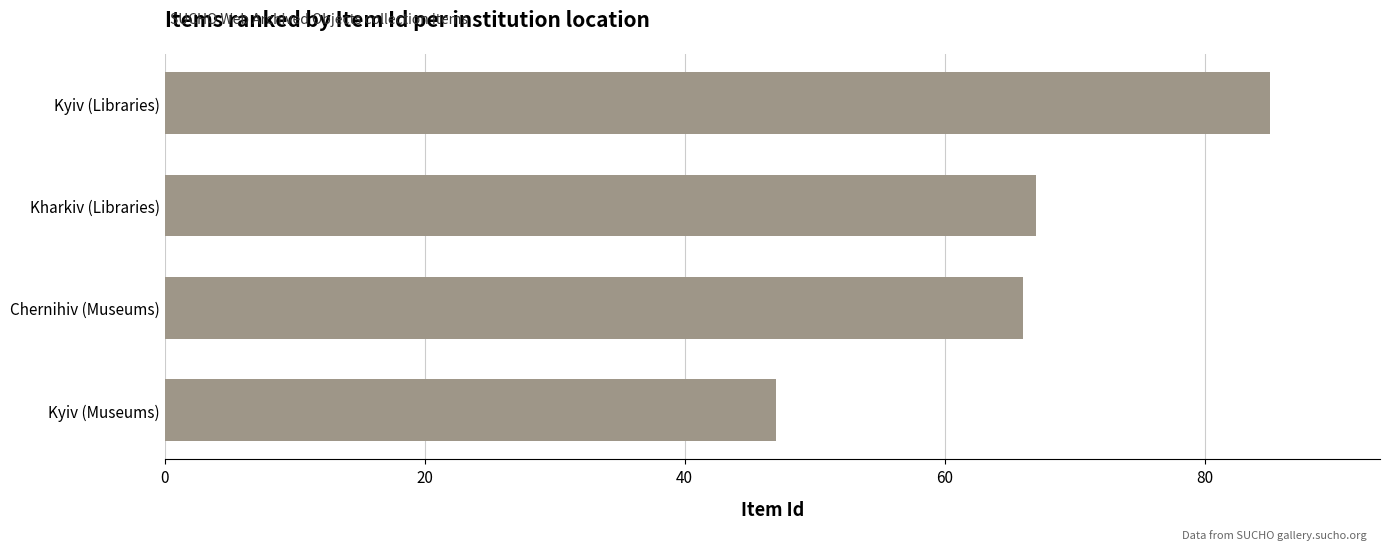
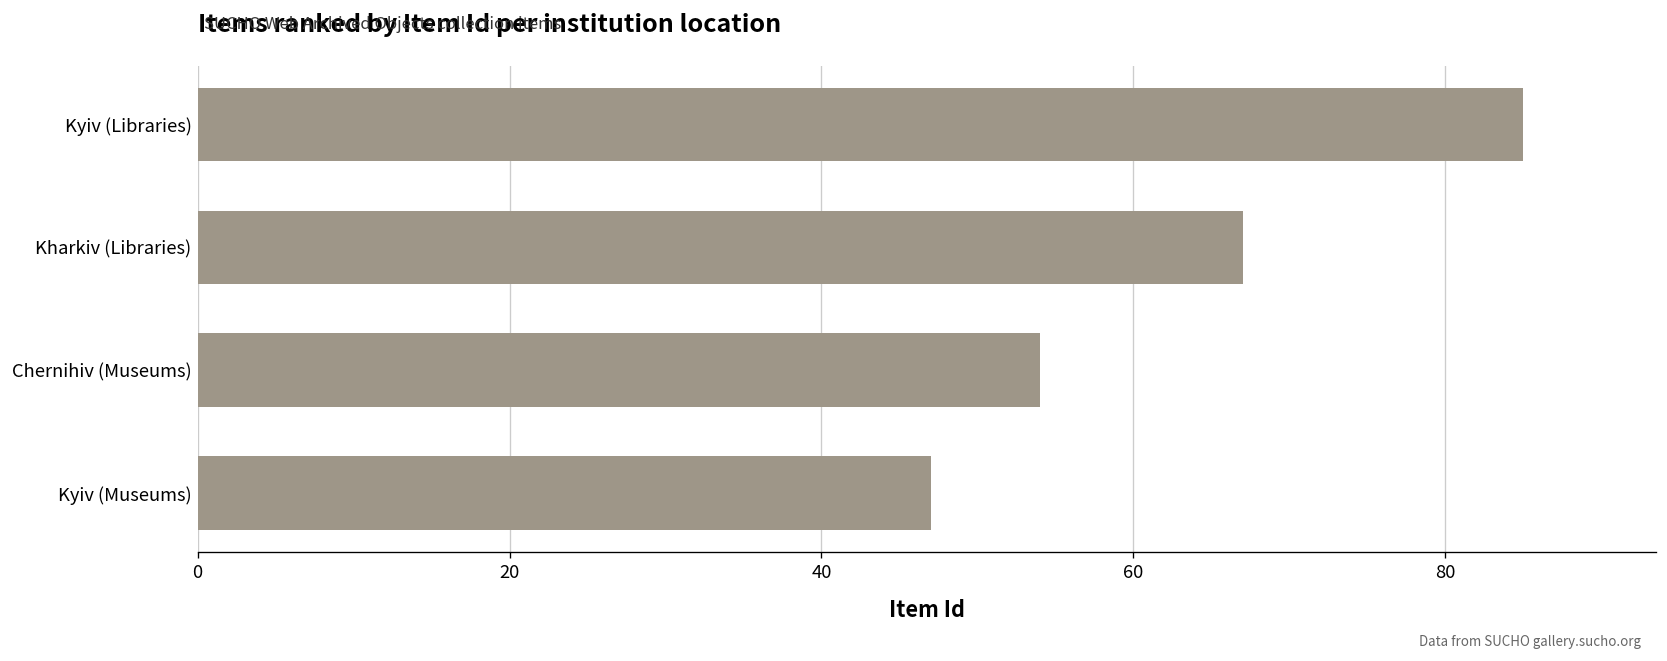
Chernihiv (Museums): 66 -> 54
